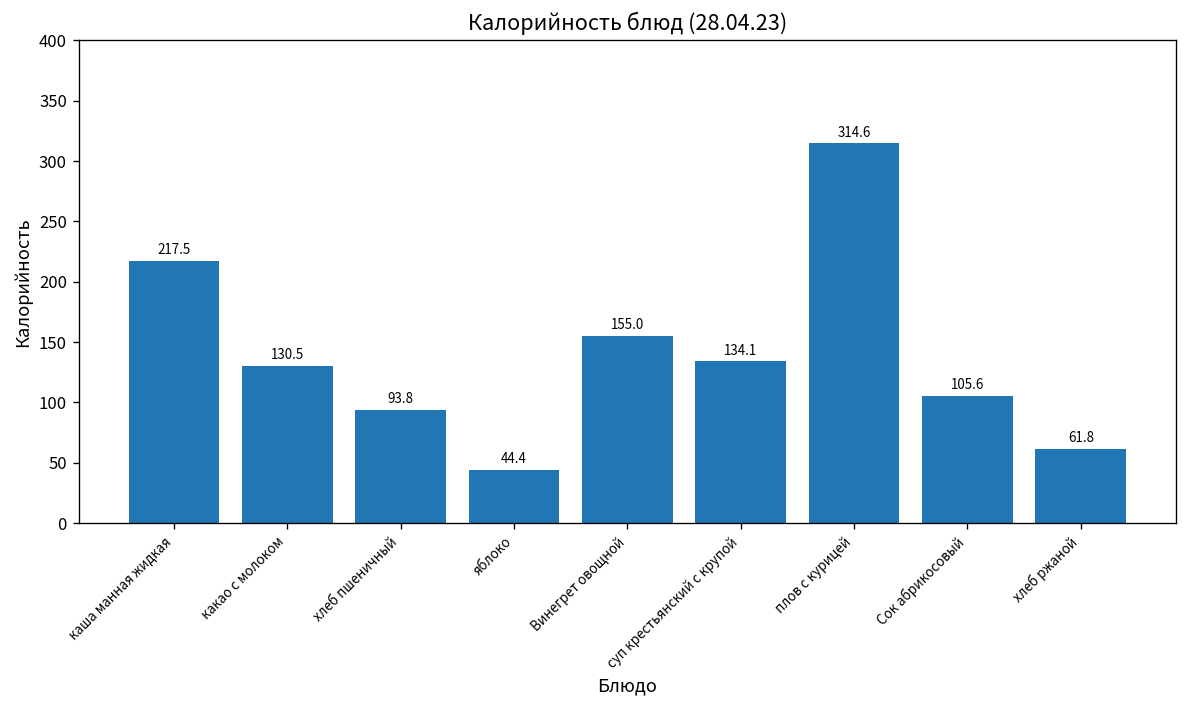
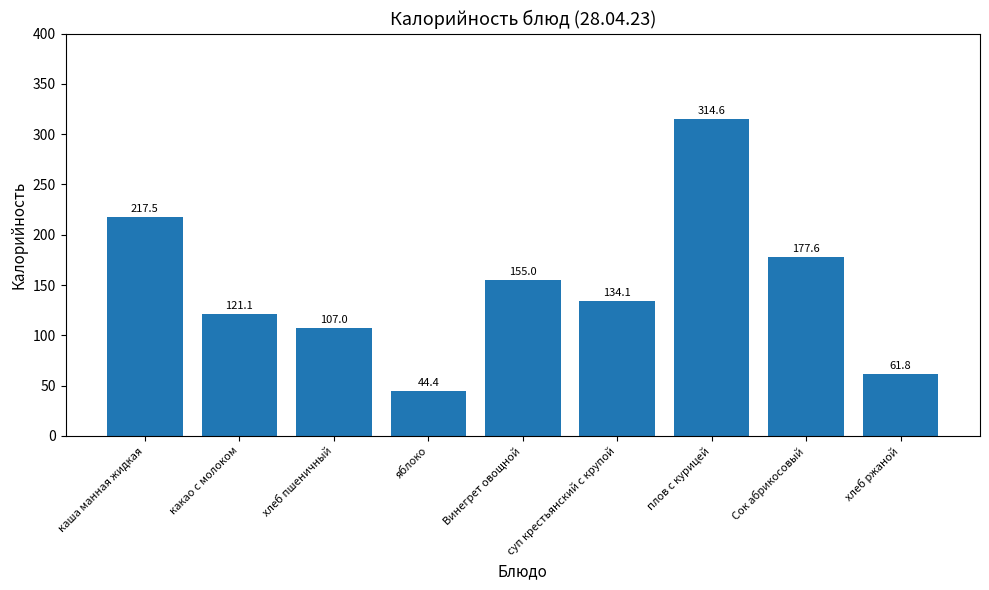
какао с молоком: 130.5 -> 121.1
хлеб пшеничный: 93.8 -> 107.0
Сок абрикосовый: 105.6 -> 177.6
